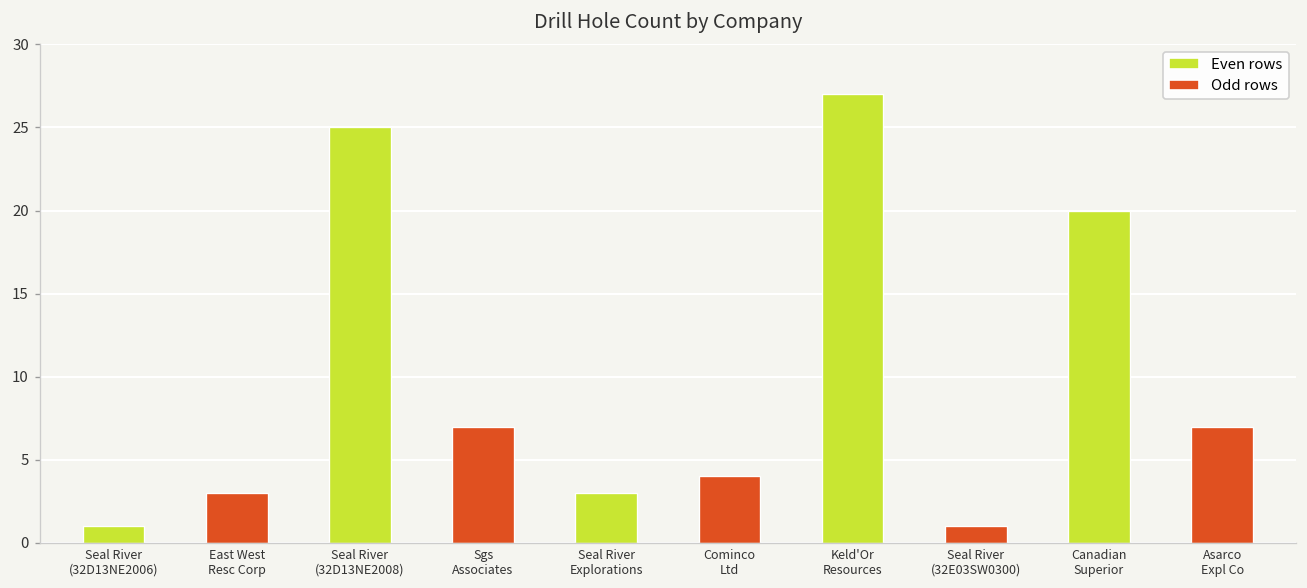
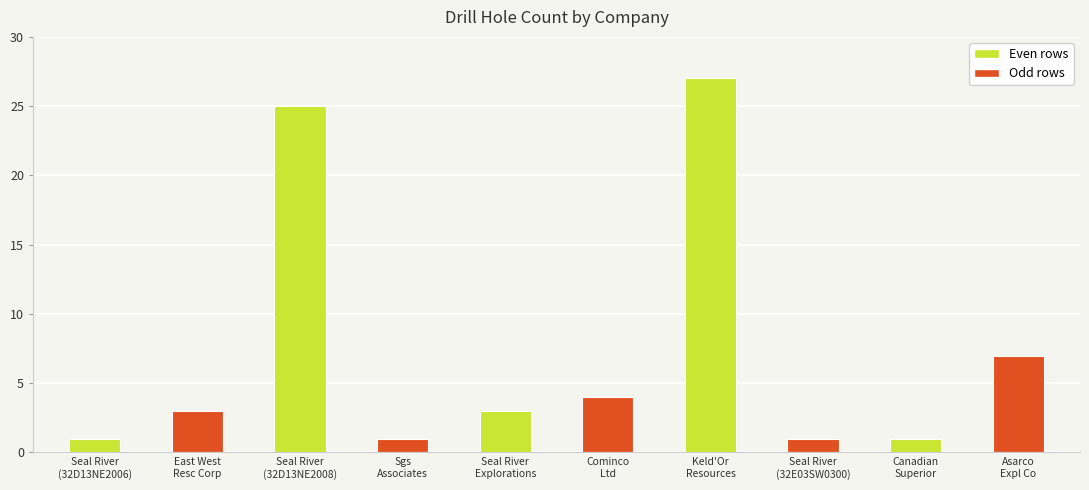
Sgs Associates: 7 -> 1
Canadian Superior: 20 -> 1
